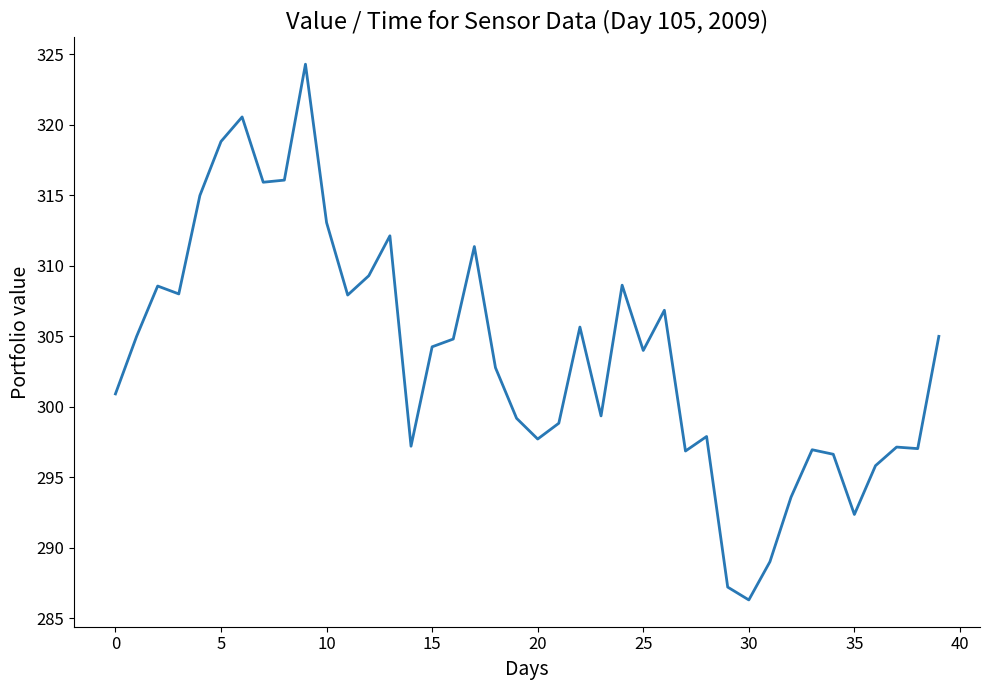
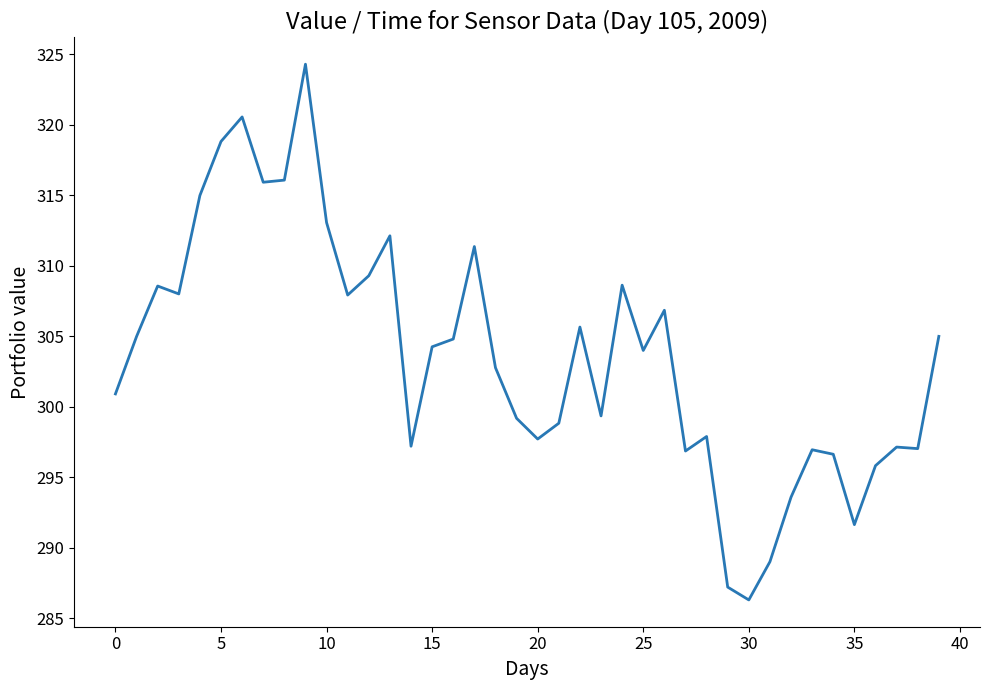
35: 292.4 -> 291.6
